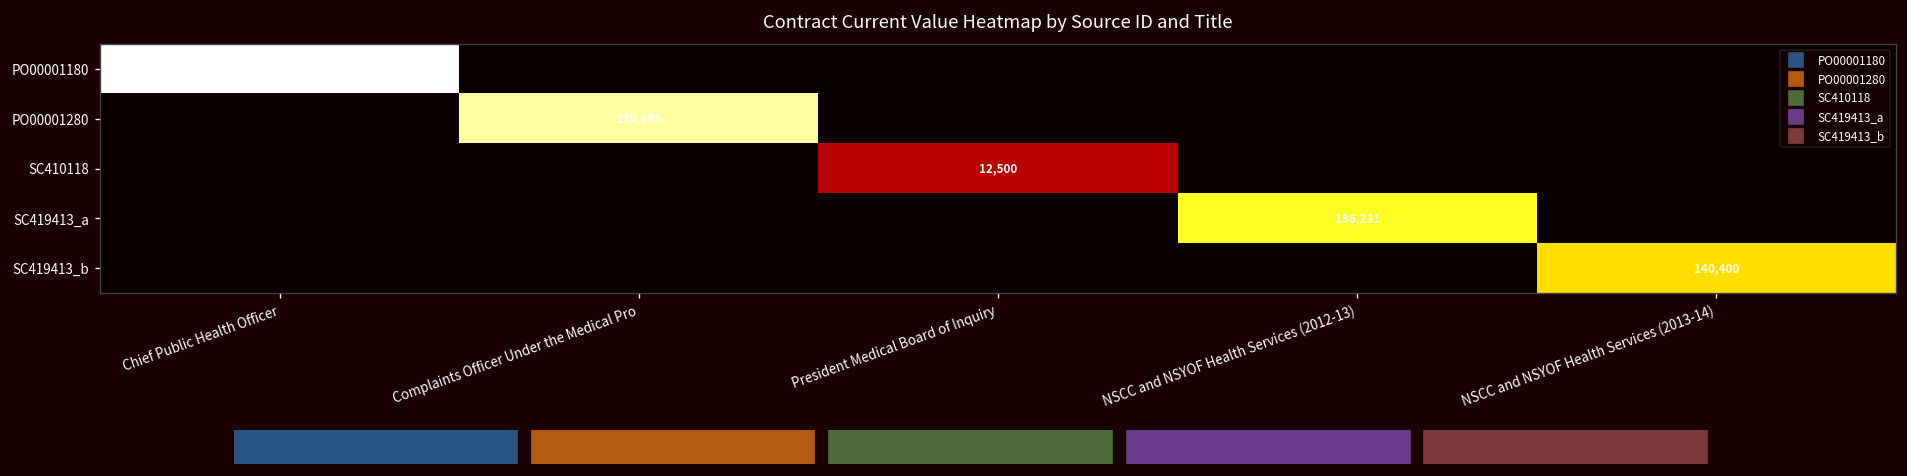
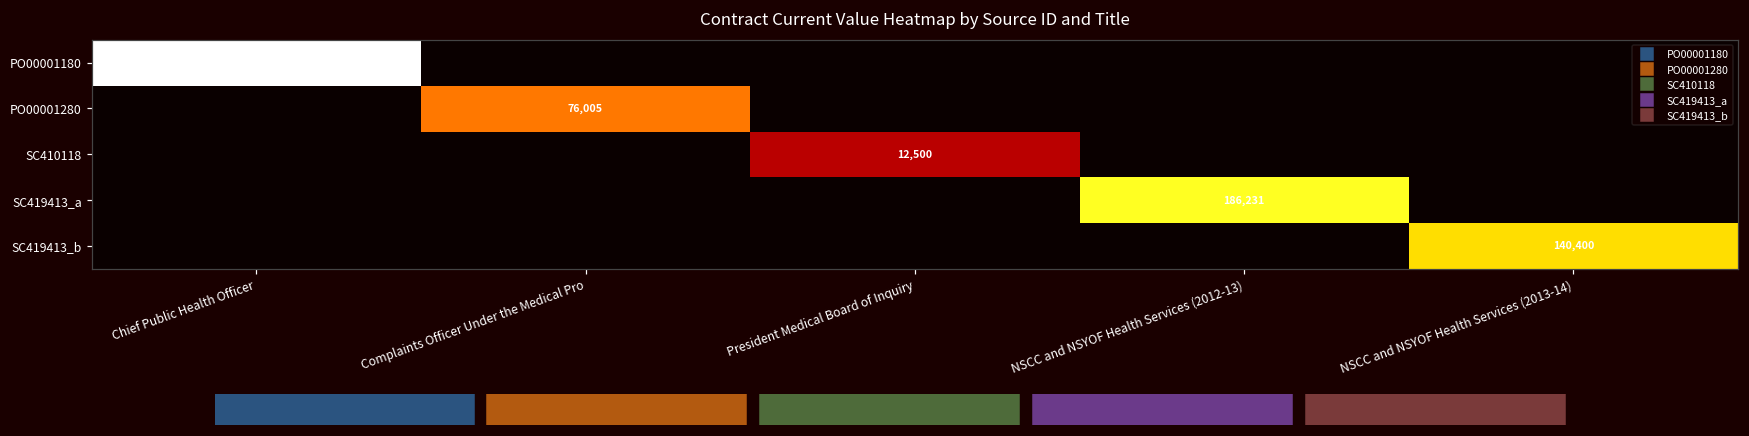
PO00001280, Complaints Officer Under the Medical Pro: 270,655 -> 76,005
